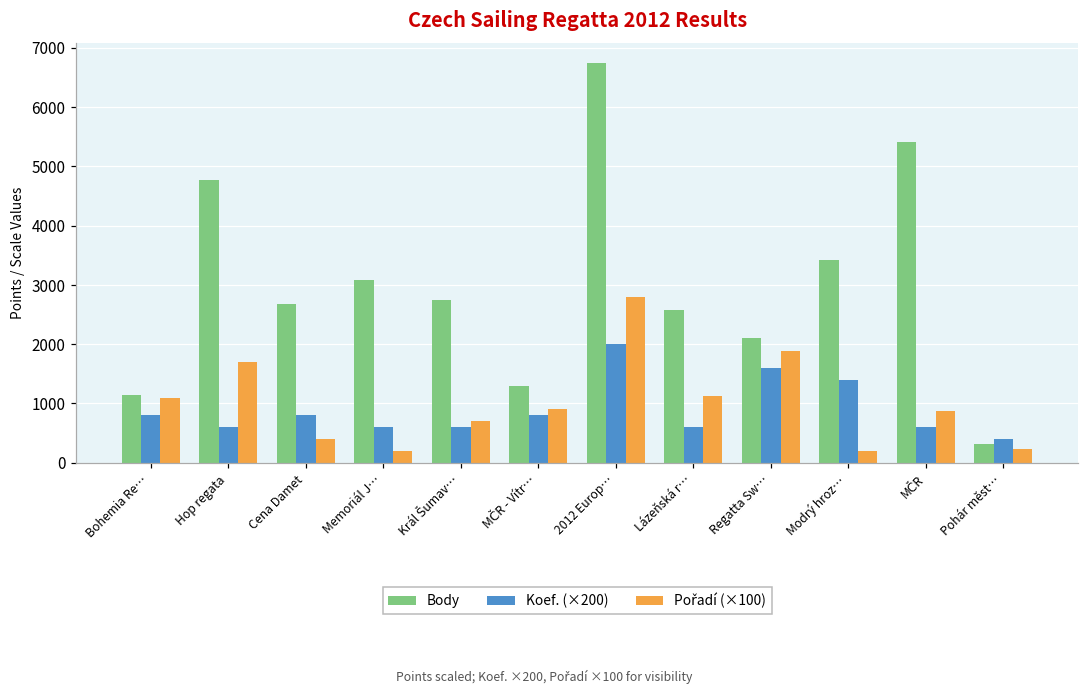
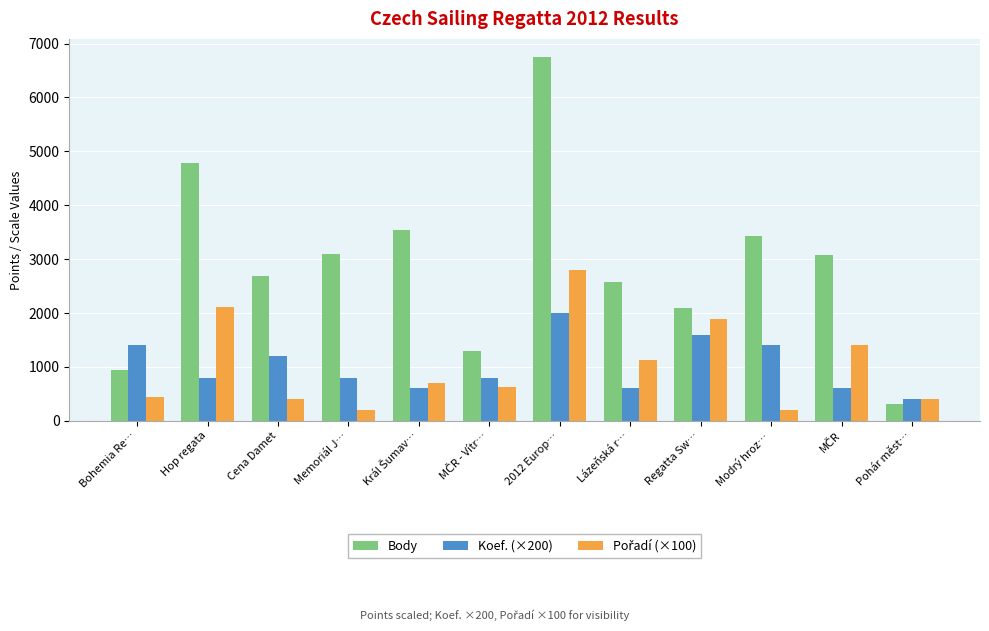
Body, Bohemia Re…: 1100 -> 900
Koef. (×200), Bohemia Re…: 800 -> 1400
Pořadí (×100), Bohemia Re…: 1100 -> 400
Koef. (×200), Hop regata: 600 -> 800
Pořadí (×100), Hop regata: 1700 -> 2100
Koef. (×200), Cena Damet: 800 -> 1200
Koef. (×200), Memoriál J…: 600 -> 800
Body, Král Šumav…: 2700 -> 3500
Pořadí (×100), MČR - Vítr…: 900 -> 600
Body, MČR: 5400 -> 3100
Pořadí (×100), MČR: 900 -> 1400
Pořadí (×100), Pohár měst…: 200 -> 400
